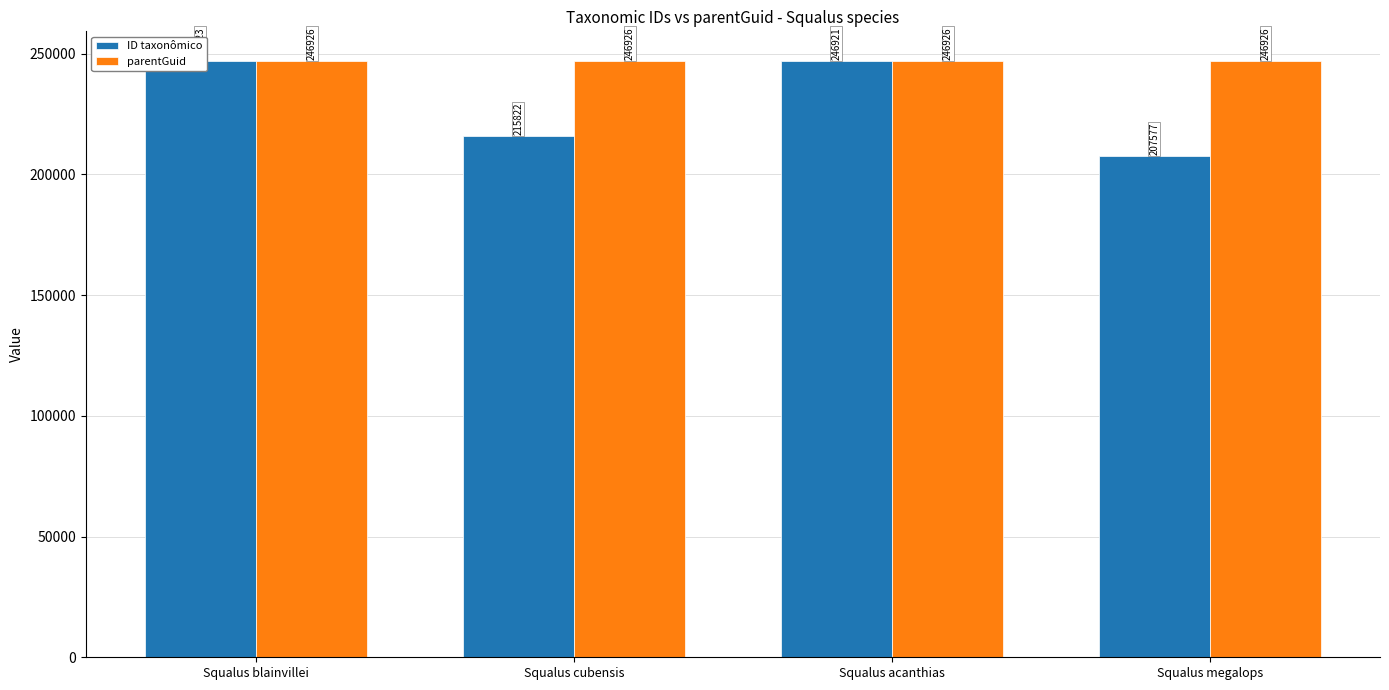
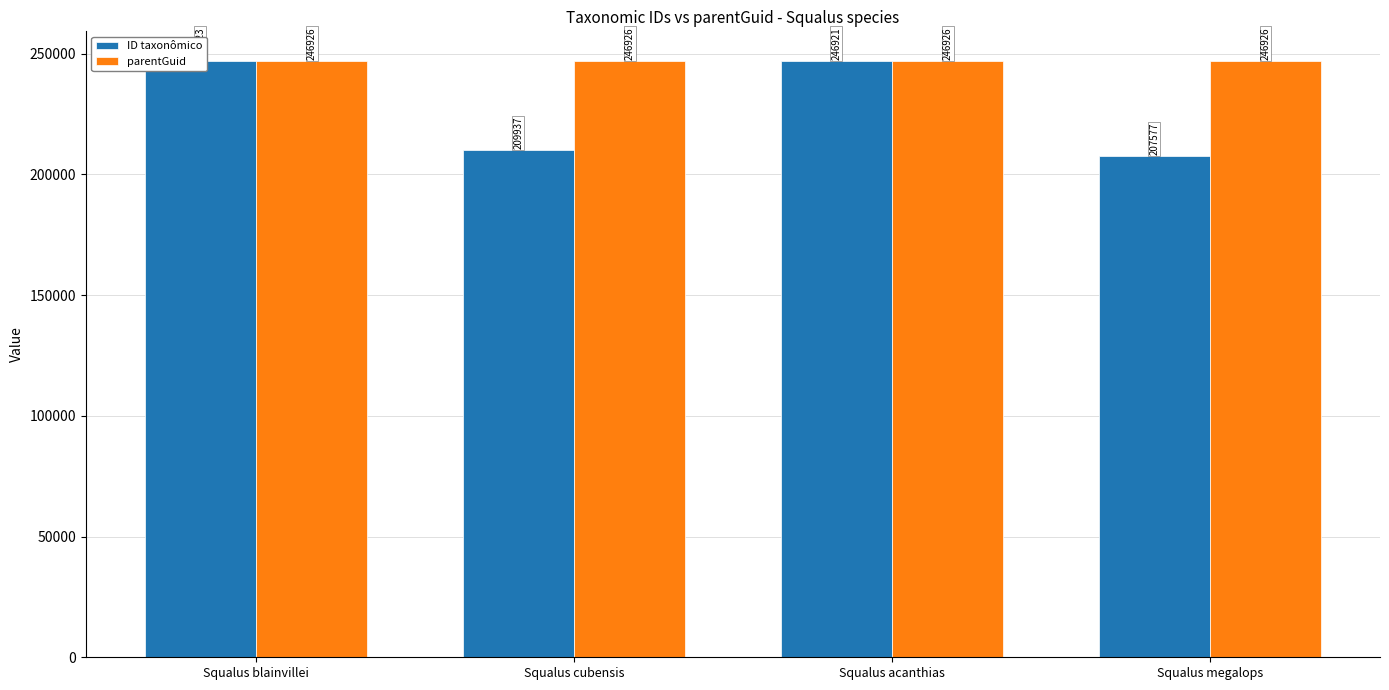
ID taxonômico, Squalus cubensis: 215822 -> 209937
